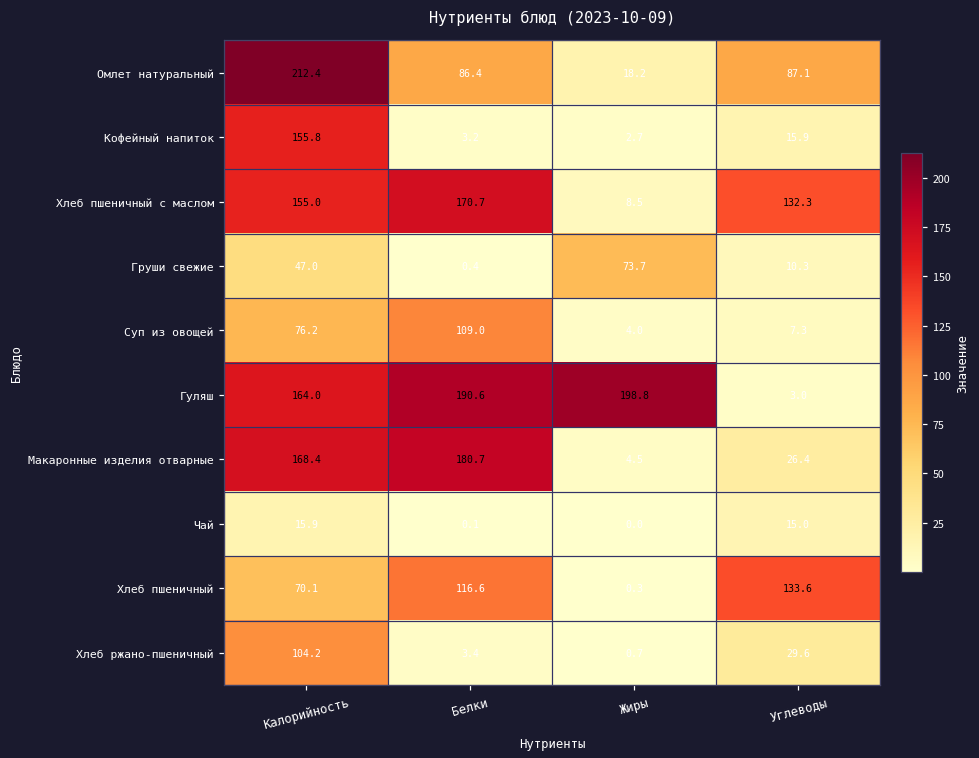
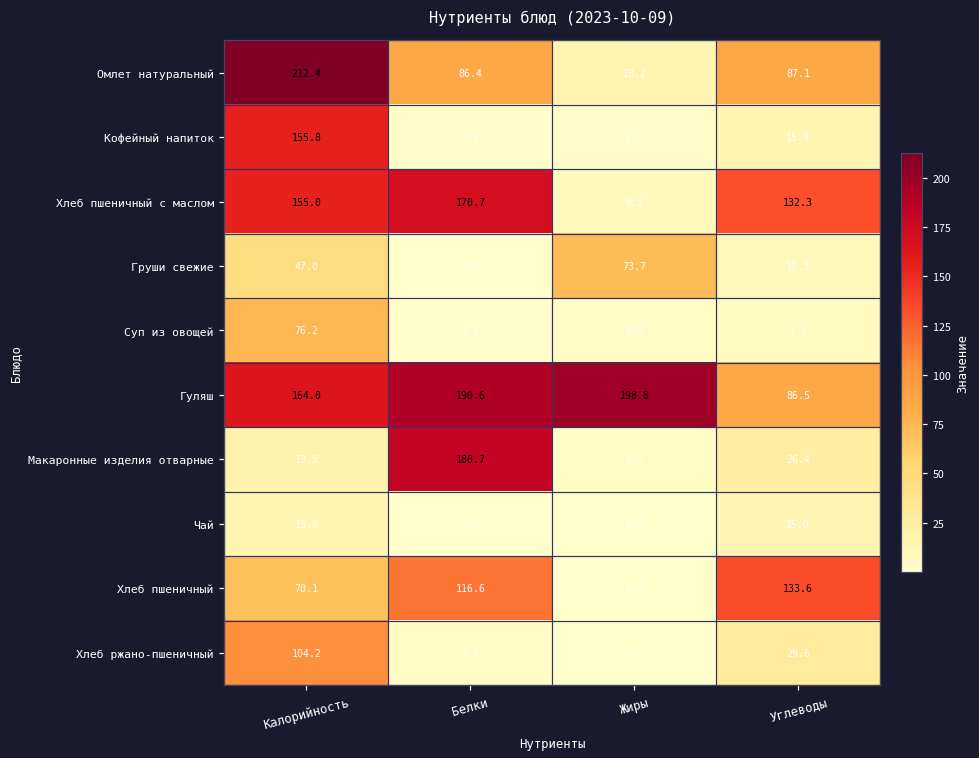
Суп из овощей, Белки: 109.0 -> 1.3
Гуляш, Углеводы: 3.0 -> 86.5
Макаронные изделия отварные, Калорийность: 168.4 -> 19.5
